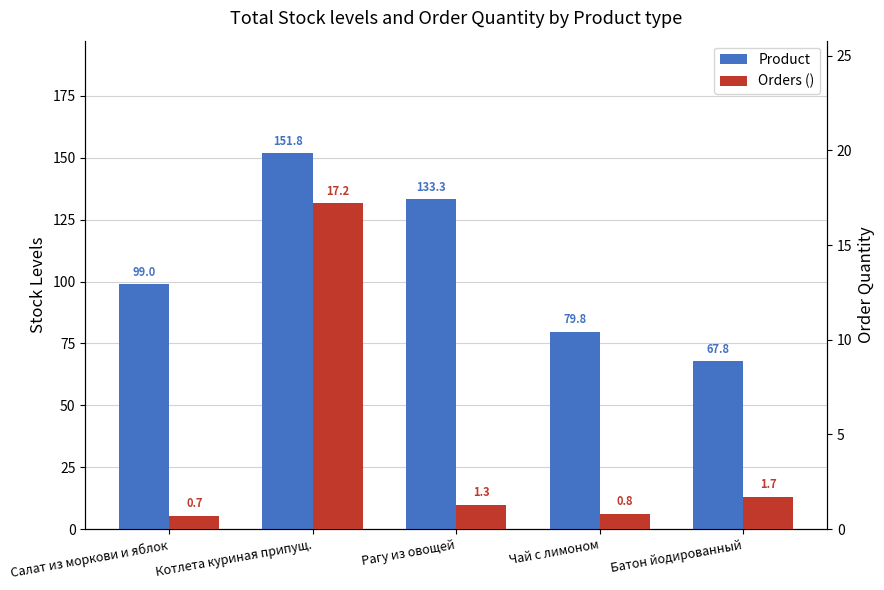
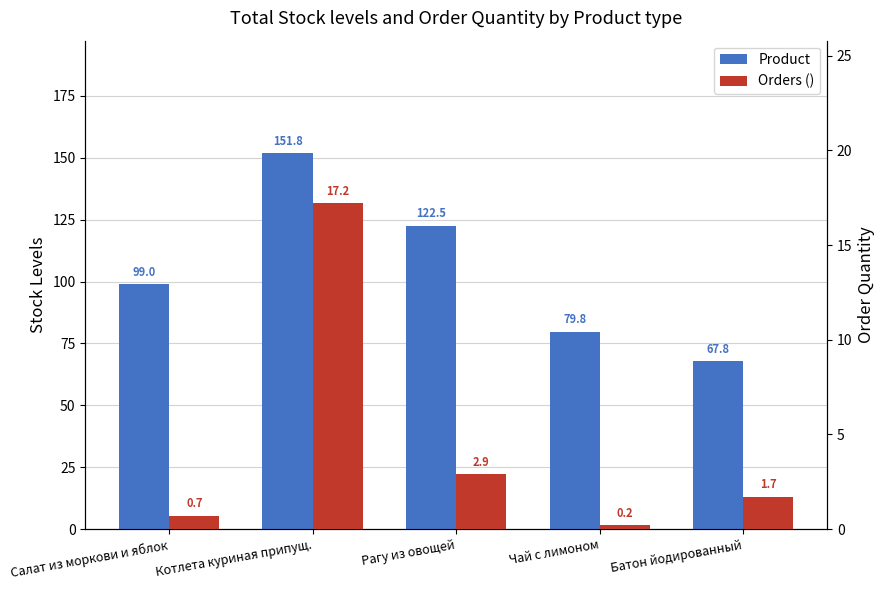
Product, Рагу из овощей: 133.3 -> 122.5
Orders (), Рагу из овощей: 1.3 -> 2.9
Orders (), Чай с лимоном: 0.8 -> 0.2
